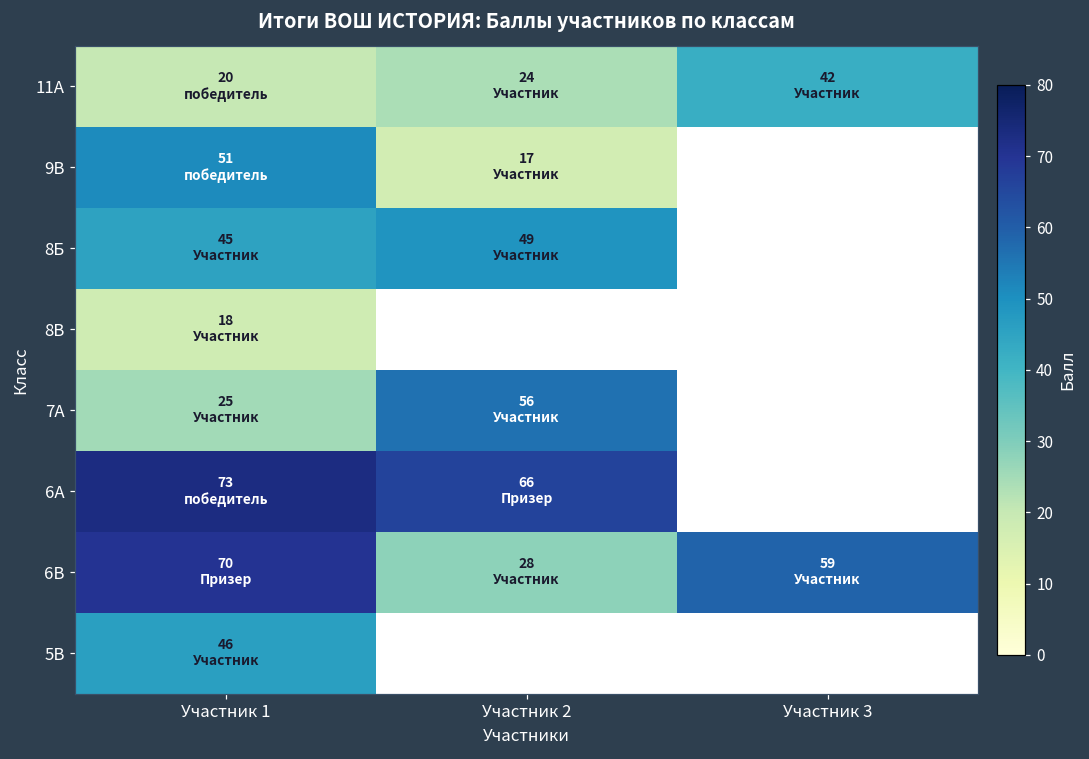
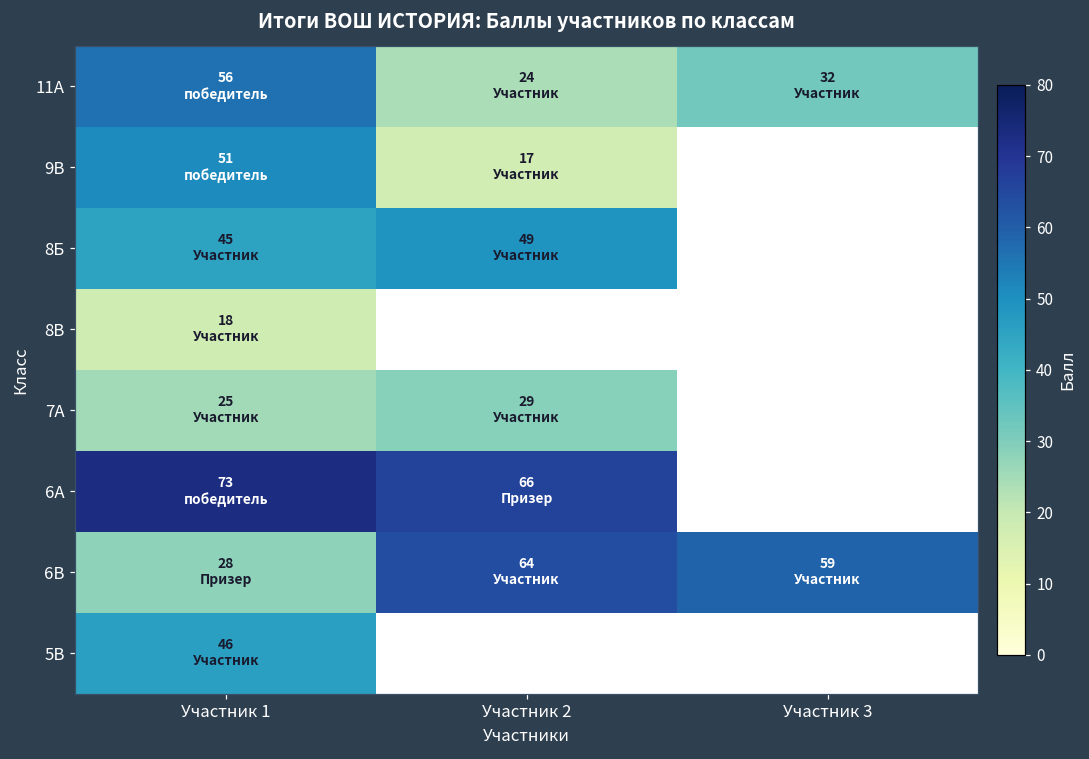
11А, Участник 1: 20 -> 56
11А, Участник 3: 42 -> 32
7А, Участник 2: 56 -> 29
6В, Участник 1: 70 -> 28
6В, Участник 2: 28 -> 64
